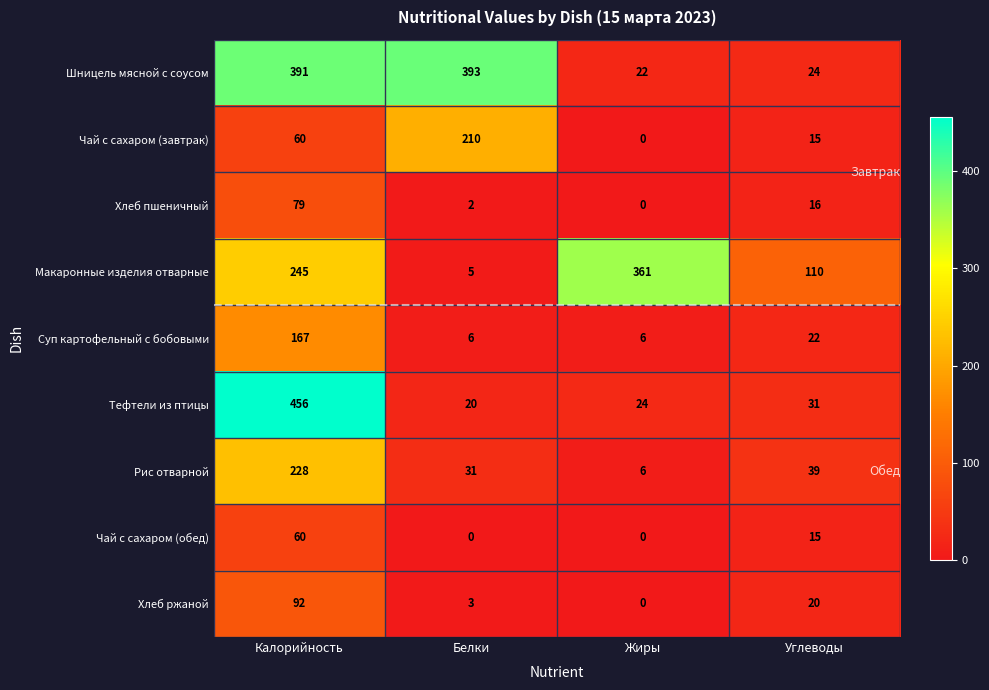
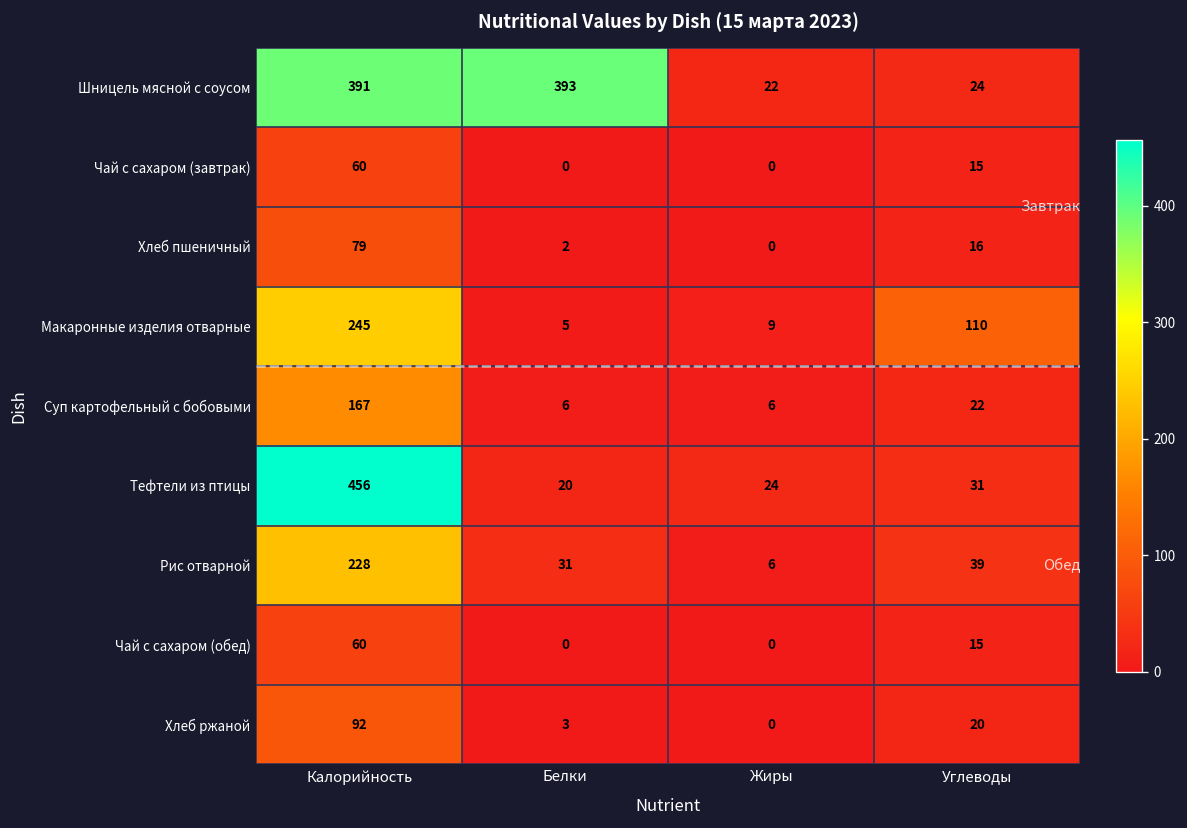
Чай с сахаром (завтрак), Белки: 210 -> 0
Макаронные изделия отварные, Жиры: 361 -> 9
